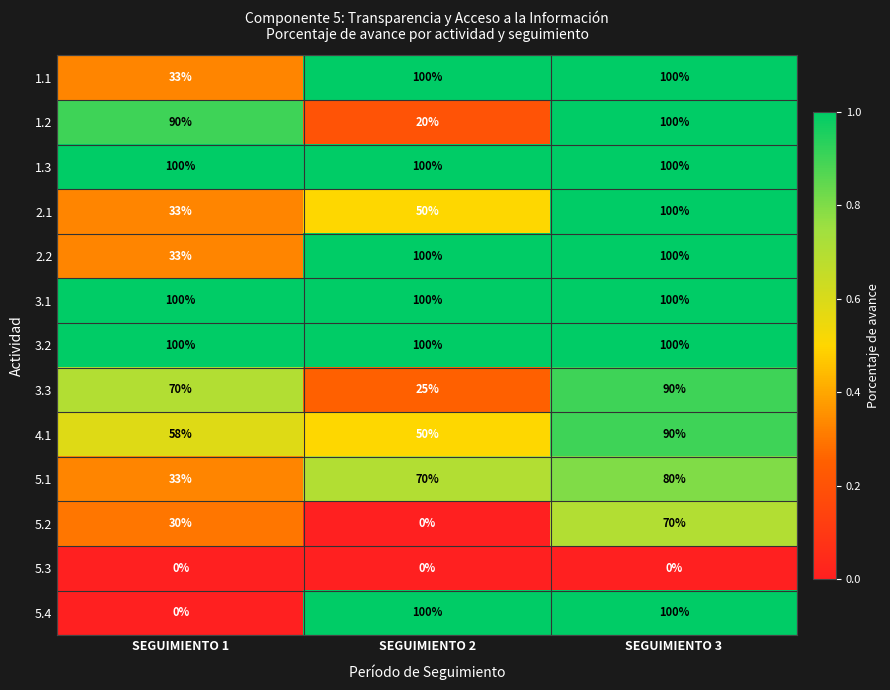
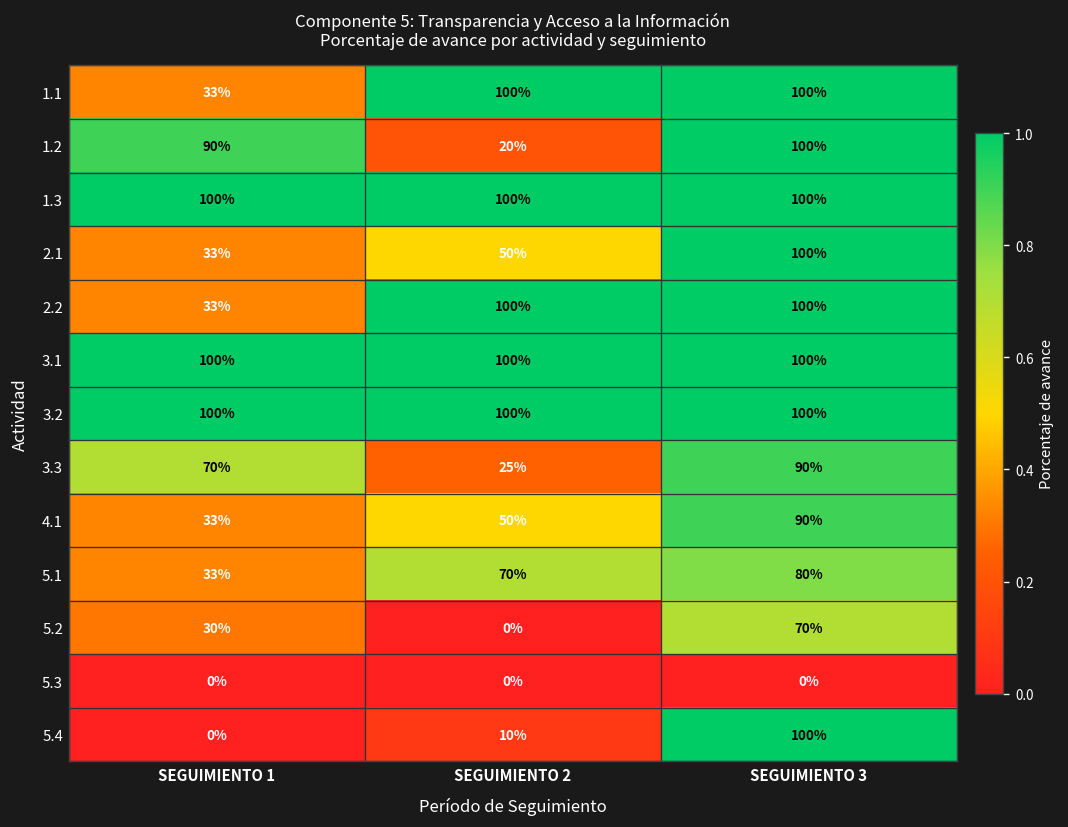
4.1, SEGUIMIENTO 1: 58% -> 33%
5.4, SEGUIMIENTO 2: 100% -> 10%
